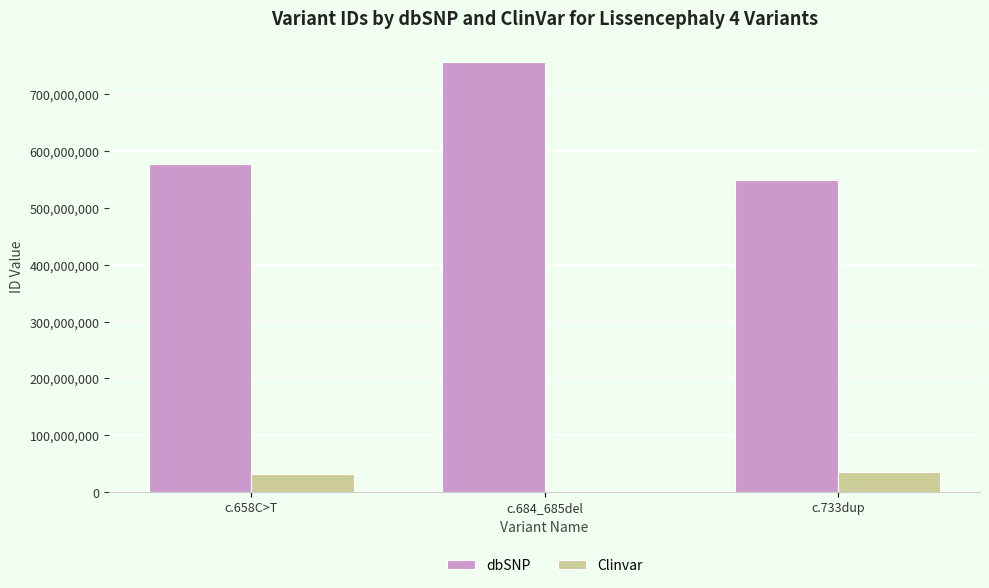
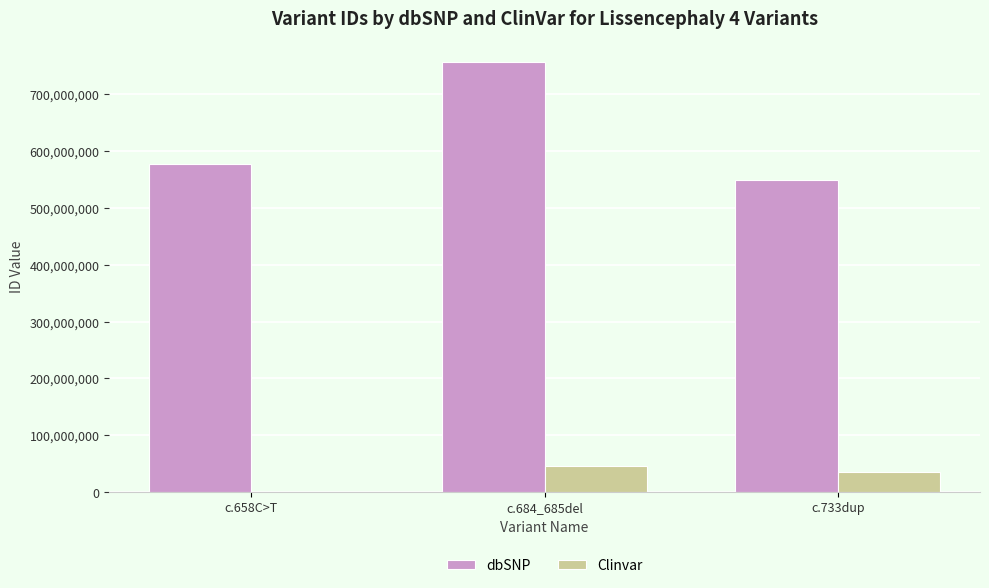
Clinvar, c.658C>T: 30,000,000 -> 0
Clinvar, c.684_685del: 0 -> 50,000,000
